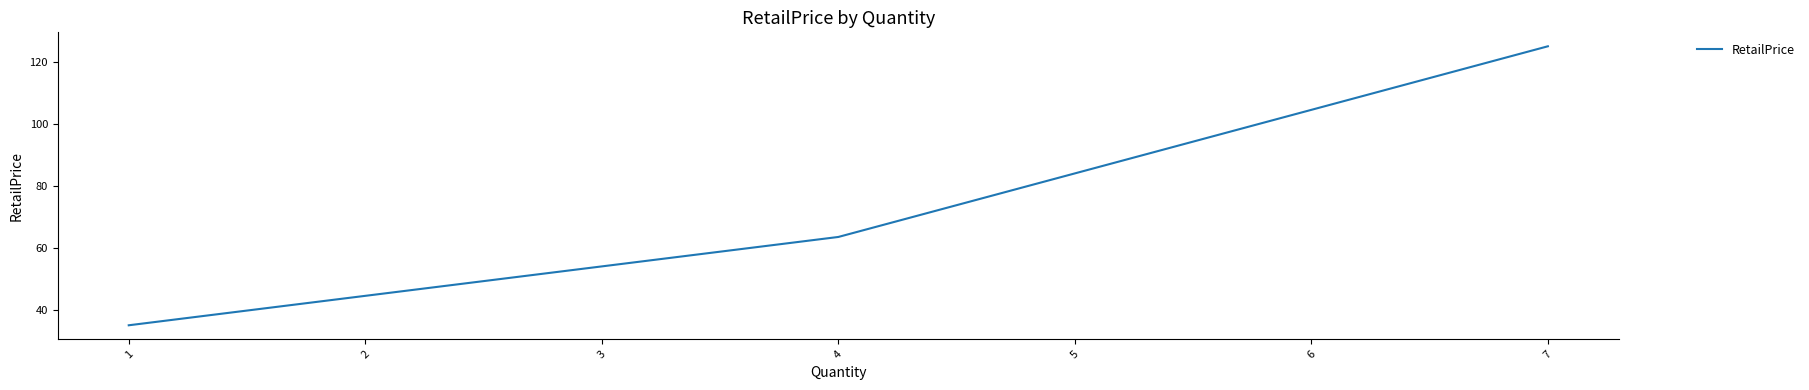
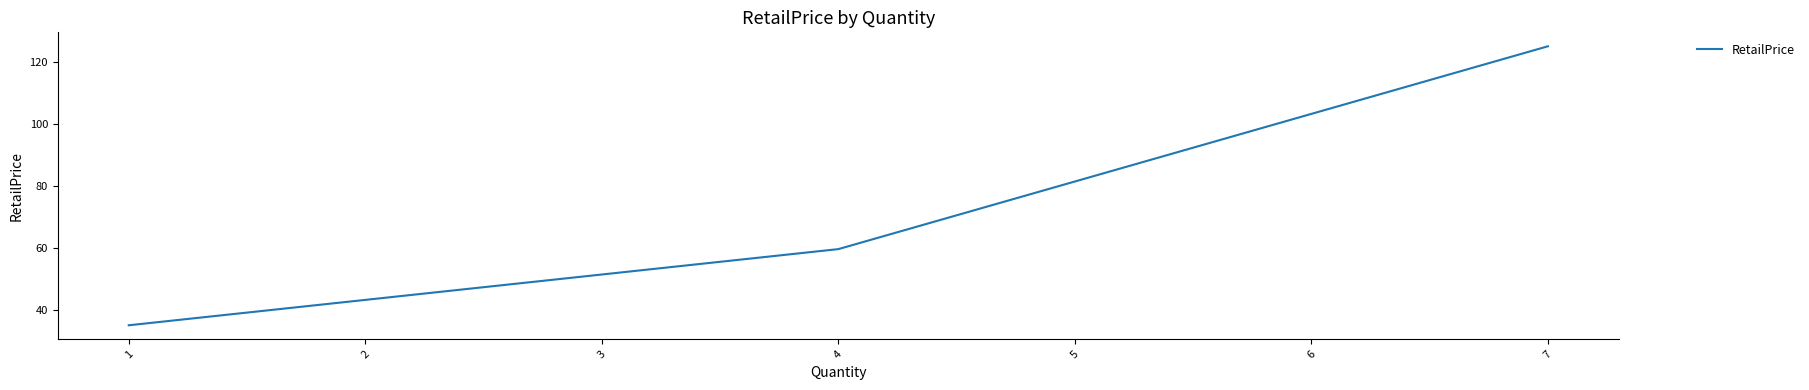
4: 64 -> 60
